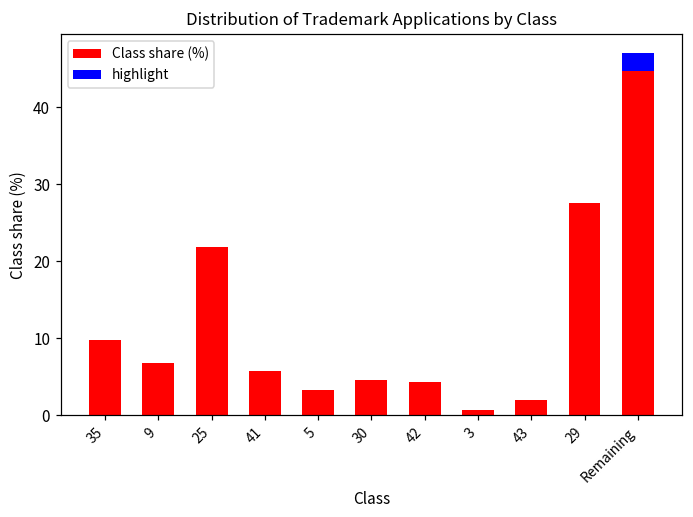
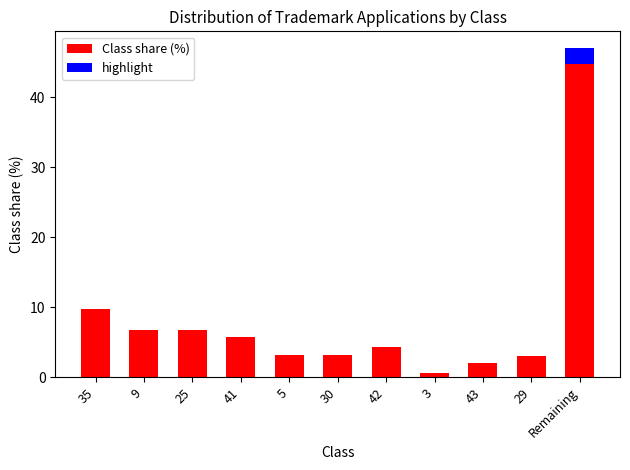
Class share (%), 25: 22 -> 7
Class share (%), 30: 5 -> 3
Class share (%), 29: 28 -> 3
